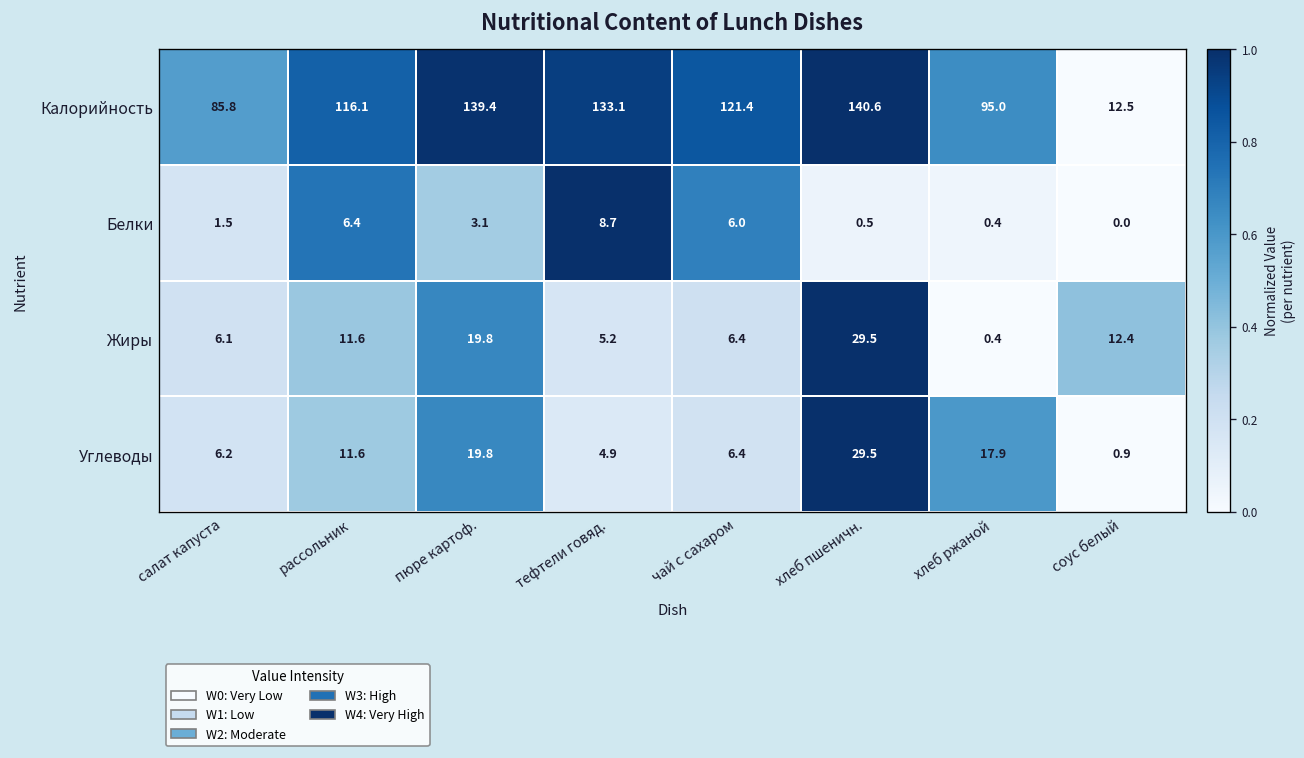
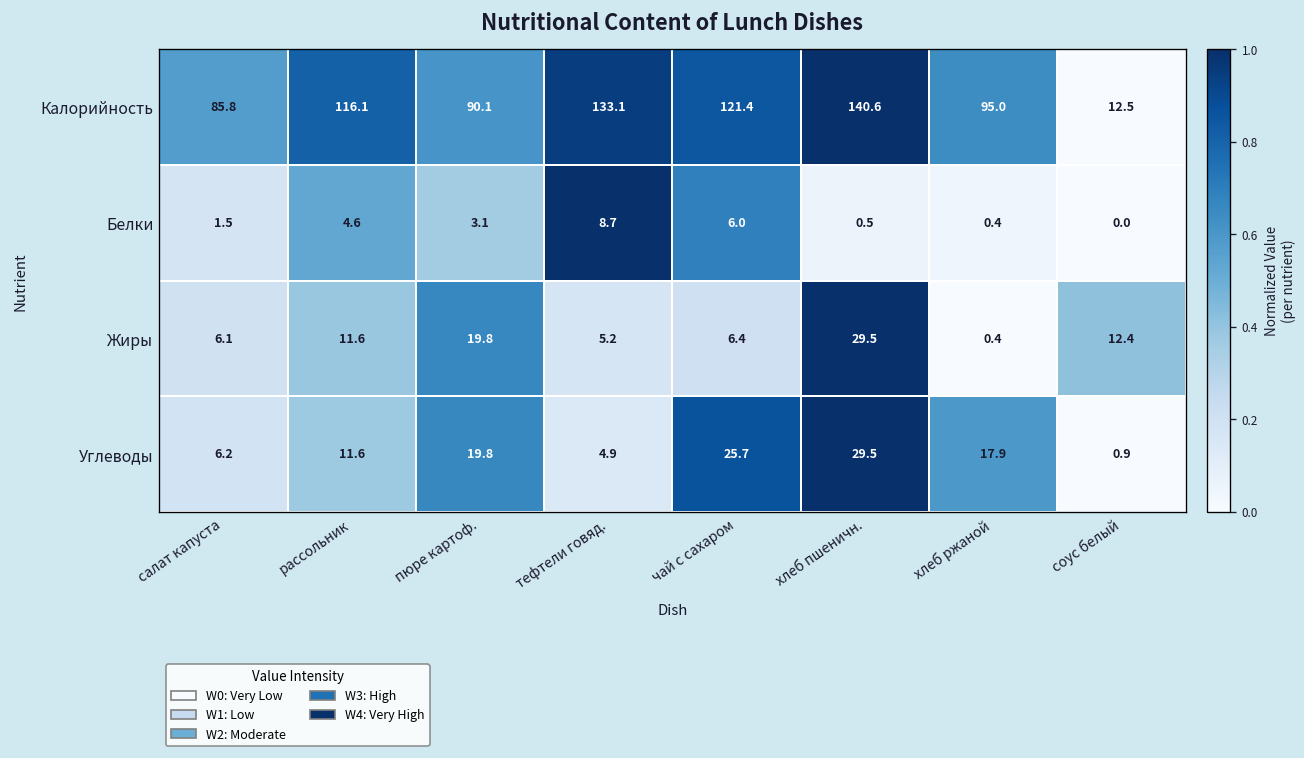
Калорийность, пюре картоф.: 139.4 -> 90.1
Белки, рассольник: 6.4 -> 4.6
Углеводы, чай с сахаром: 6.4 -> 25.7
